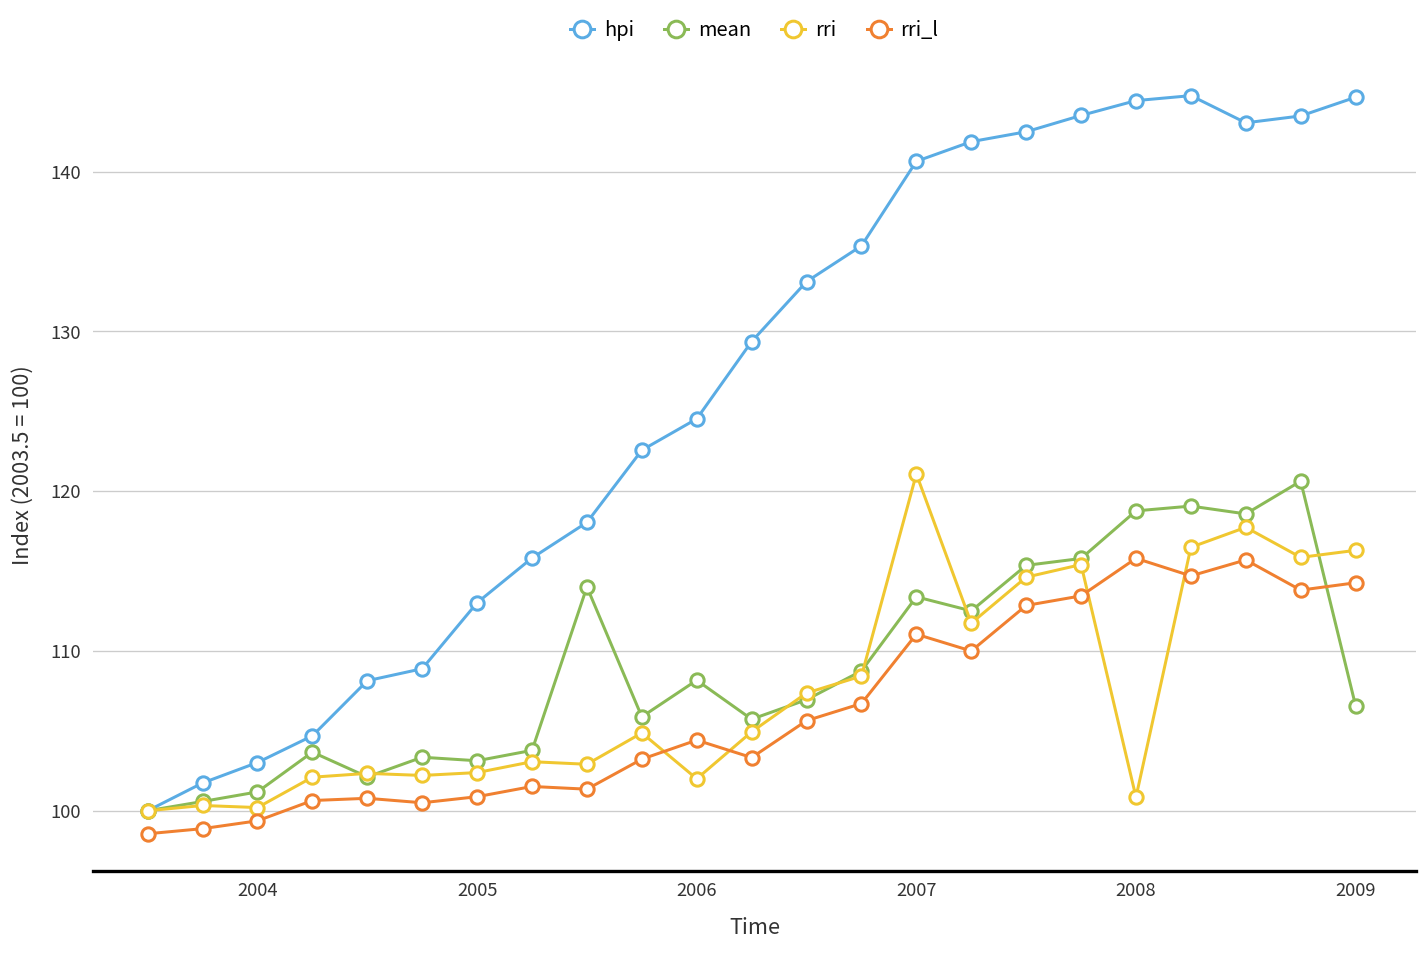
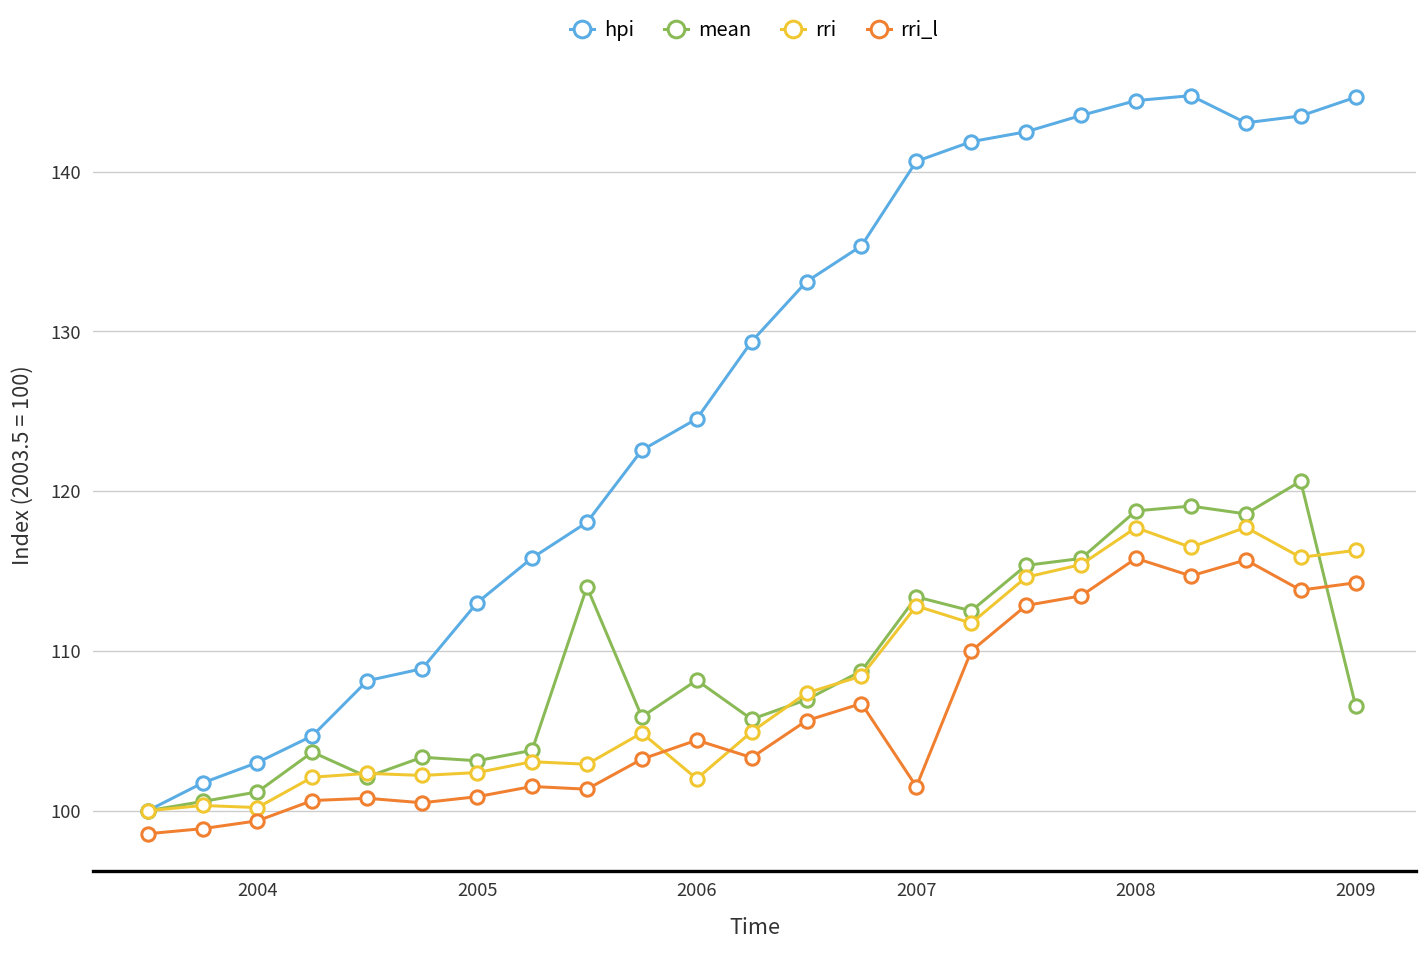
rri, 2007: 121.1 -> 112.8
rri_l, 2007: 111.1 -> 101.5
rri, 2008: 100.9 -> 117.7
